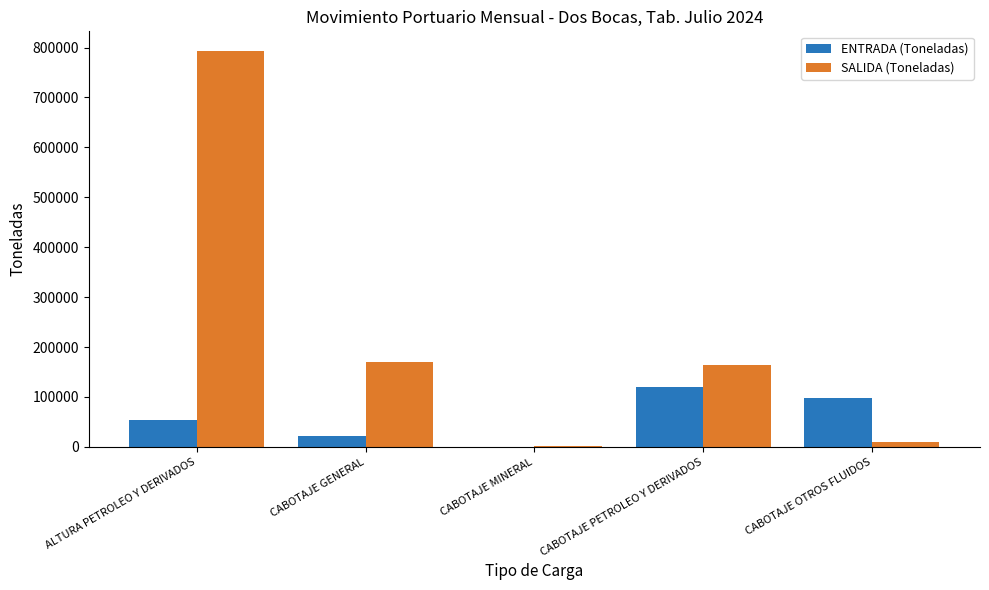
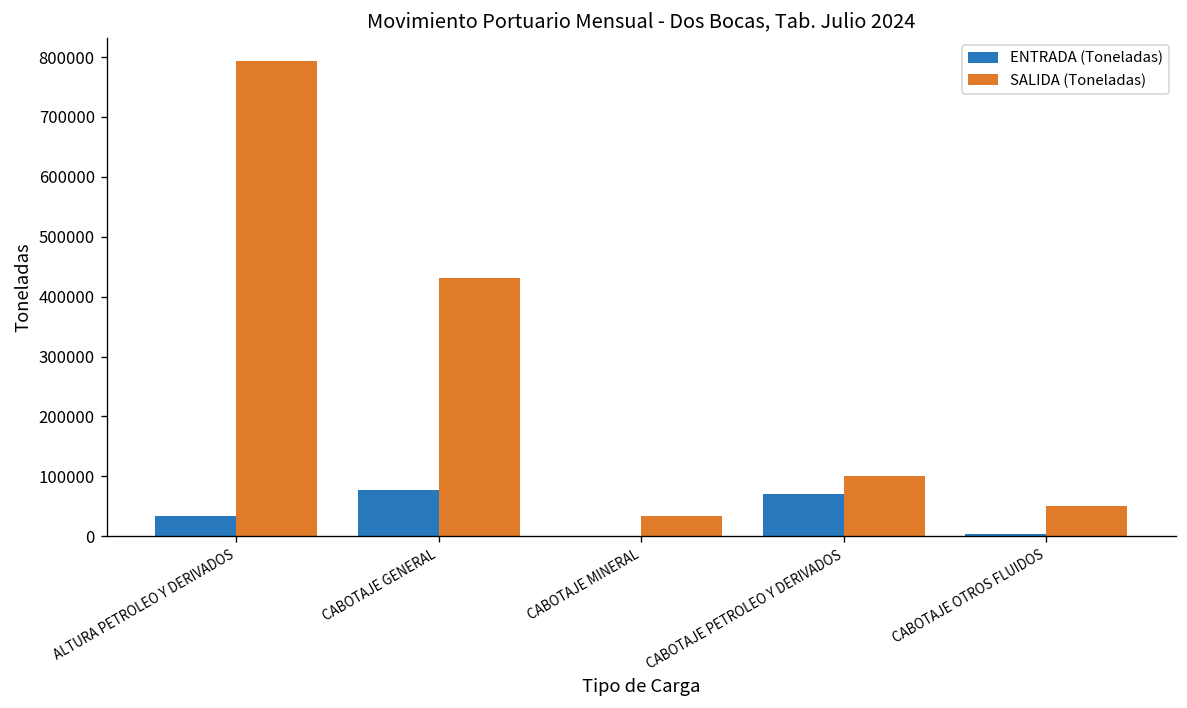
ENTRADA (Toneladas), ALTURA PETROLEO Y DERIVADOS: 50000 -> 30000
ENTRADA (Toneladas), CABOTAJE GENERAL: 20000 -> 80000
SALIDA (Toneladas), CABOTAJE GENERAL: 170000 -> 430000
SALIDA (Toneladas), CABOTAJE MINERAL: 0 -> 30000
ENTRADA (Toneladas), CABOTAJE PETROLEO Y DERIVADOS: 120000 -> 70000
SALIDA (Toneladas), CABOTAJE PETROLEO Y DERIVADOS: 160000 -> 100000
ENTRADA (Toneladas), CABOTAJE OTROS FLUIDOS: 100000 -> 0
SALIDA (Toneladas), CABOTAJE OTROS FLUIDOS: 10000 -> 50000
